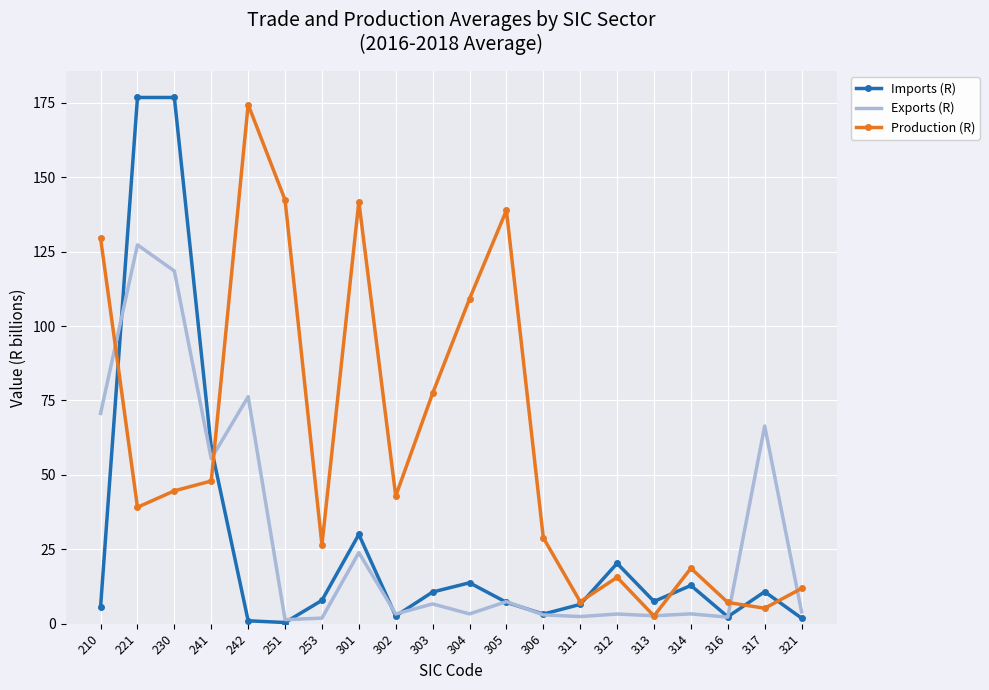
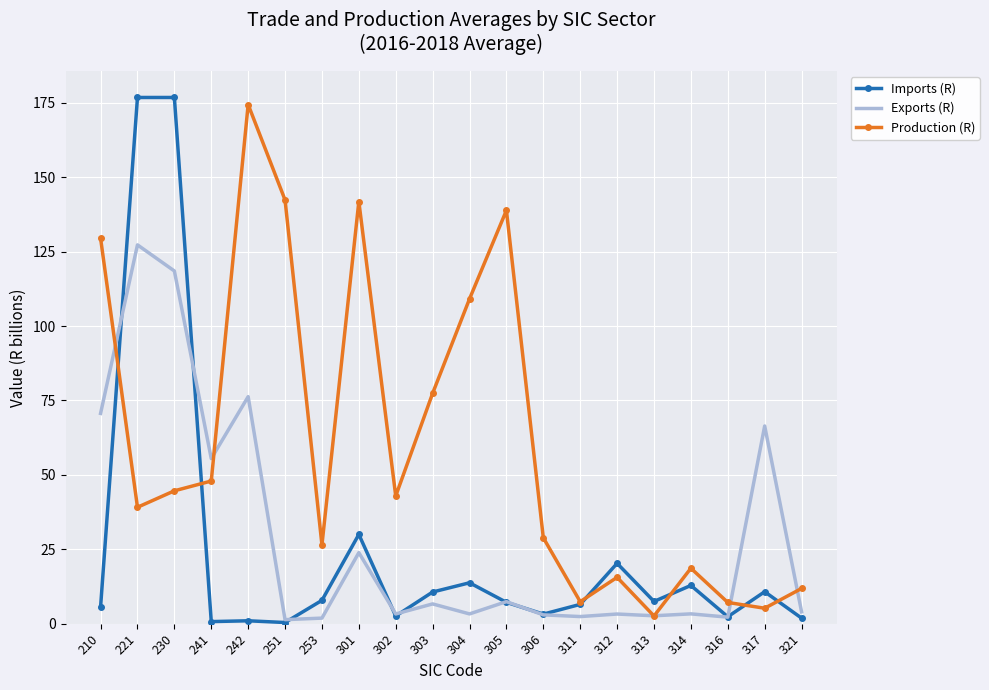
Imports (R), 241: 59 -> 1
